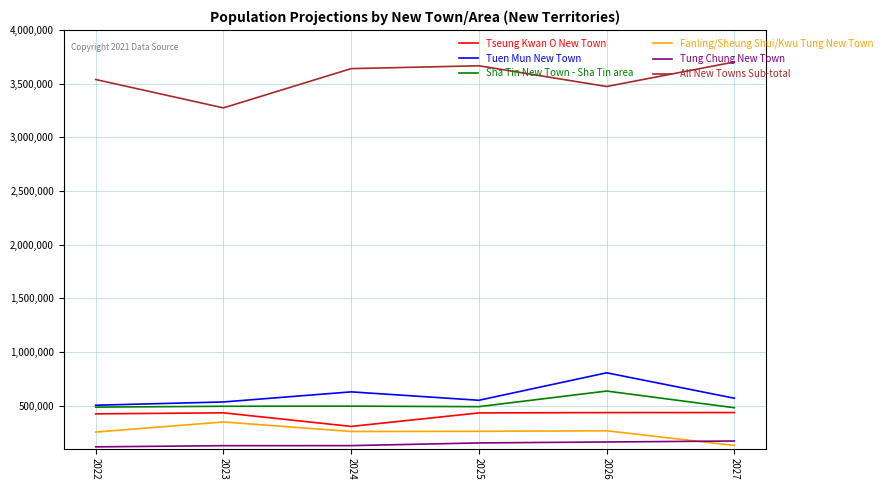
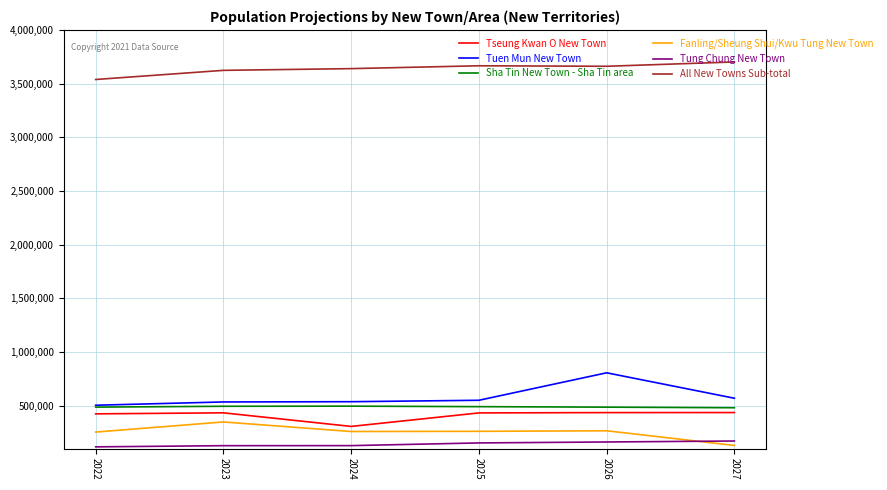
All New Towns Sub-total, 2023: 3,270,000 -> 3,620,000
Tuen Mun New Town, 2024: 630,000 -> 540,000
Sha Tin New Town - Sha Tin area, 2026: 640,000 -> 490,000
All New Towns Sub-total, 2026: 3,470,000 -> 3,660,000
